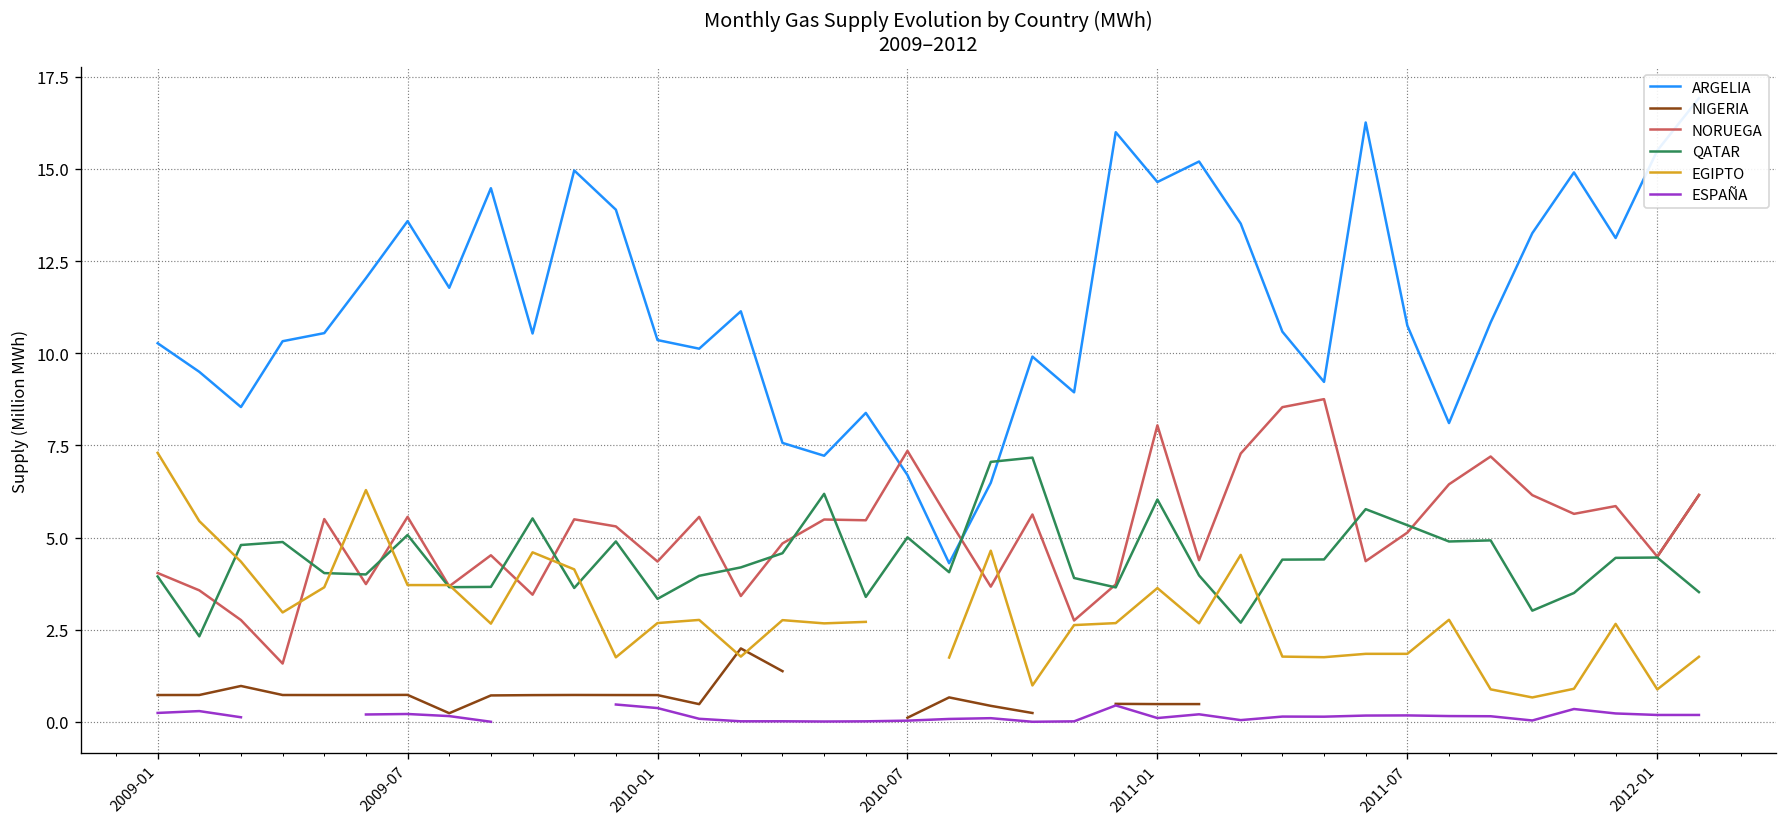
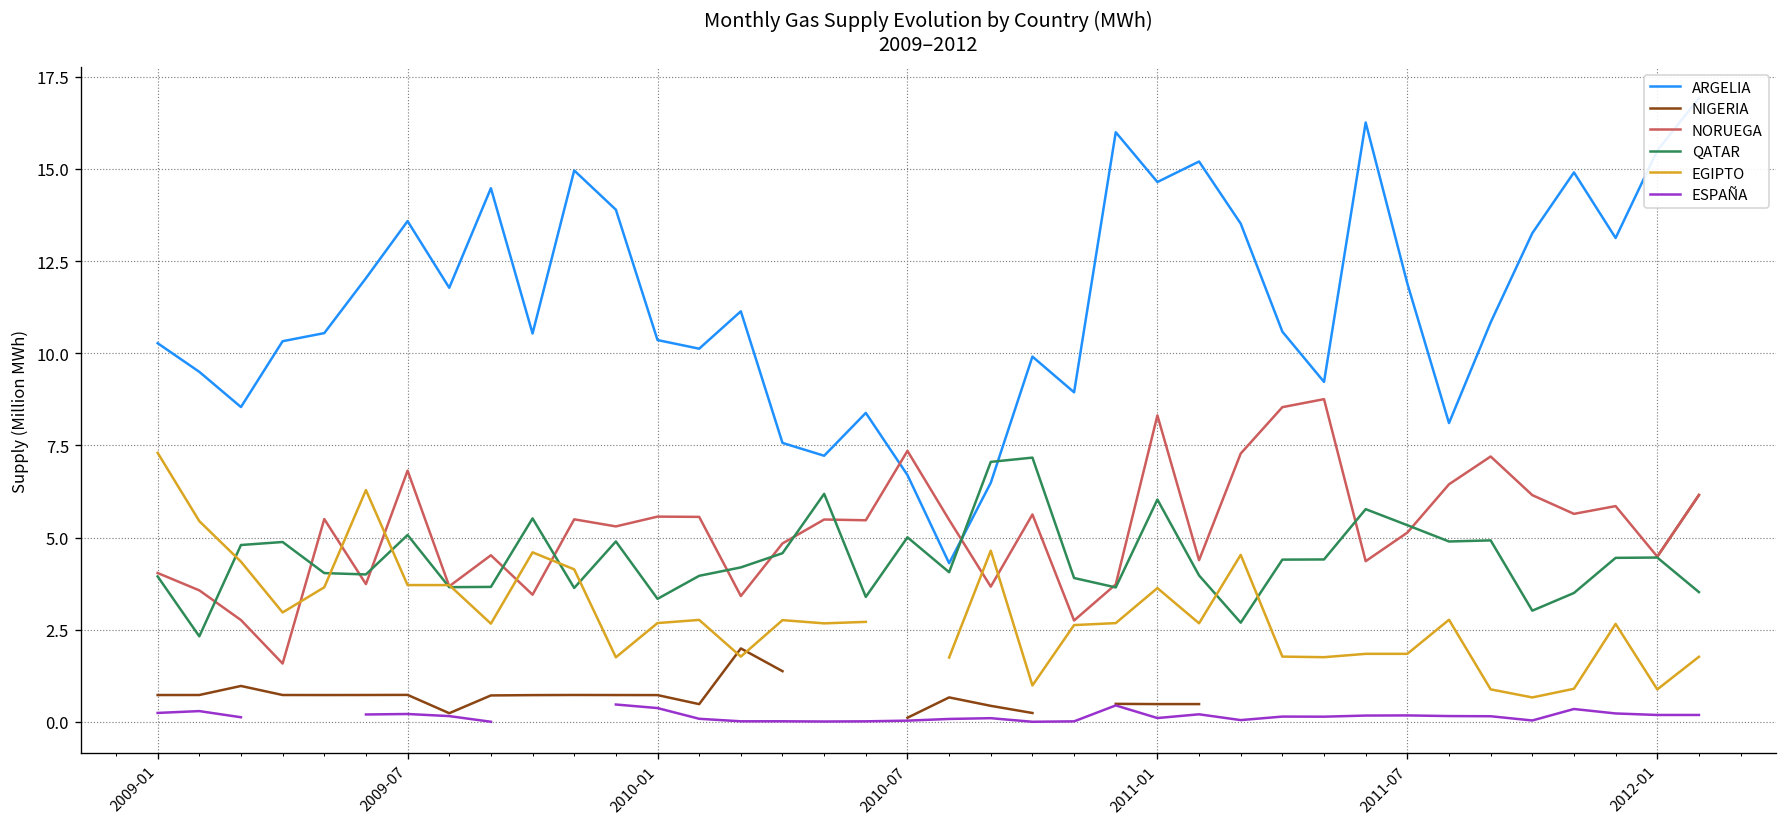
NORUEGA, 2009-07: 5.6 -> 6.8
NORUEGA, 2010-01: 4.4 -> 5.6
NORUEGA, 2011-01: 8.0 -> 8.3
ARGELIA, 2011-07: 10.8 -> 11.9
